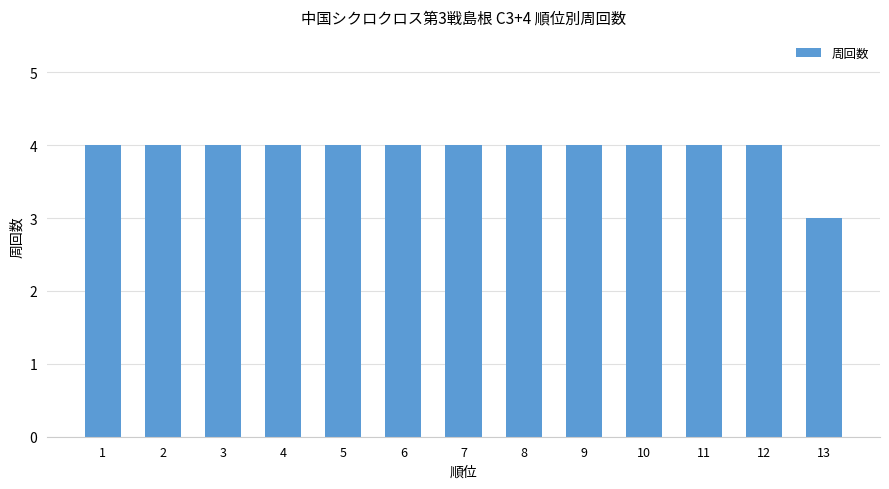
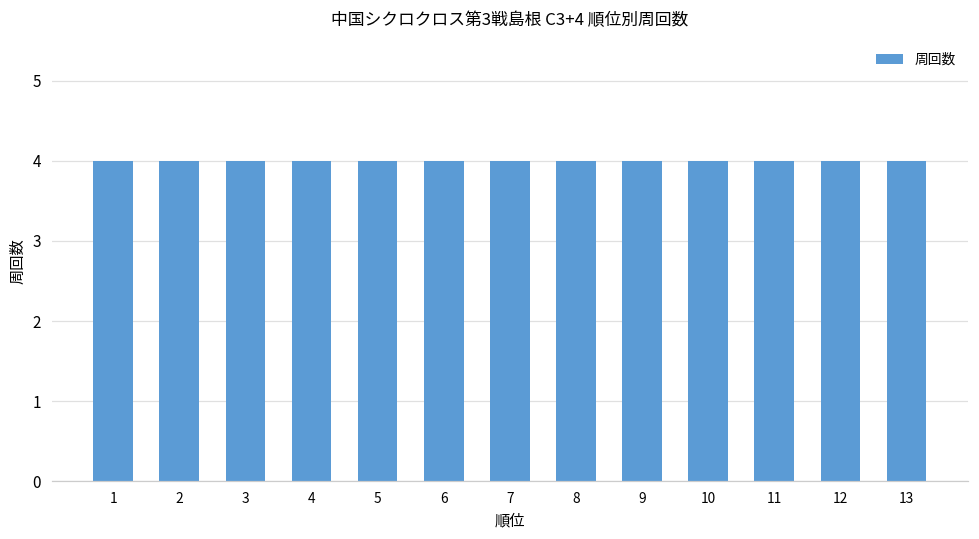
13: 3 -> 4
